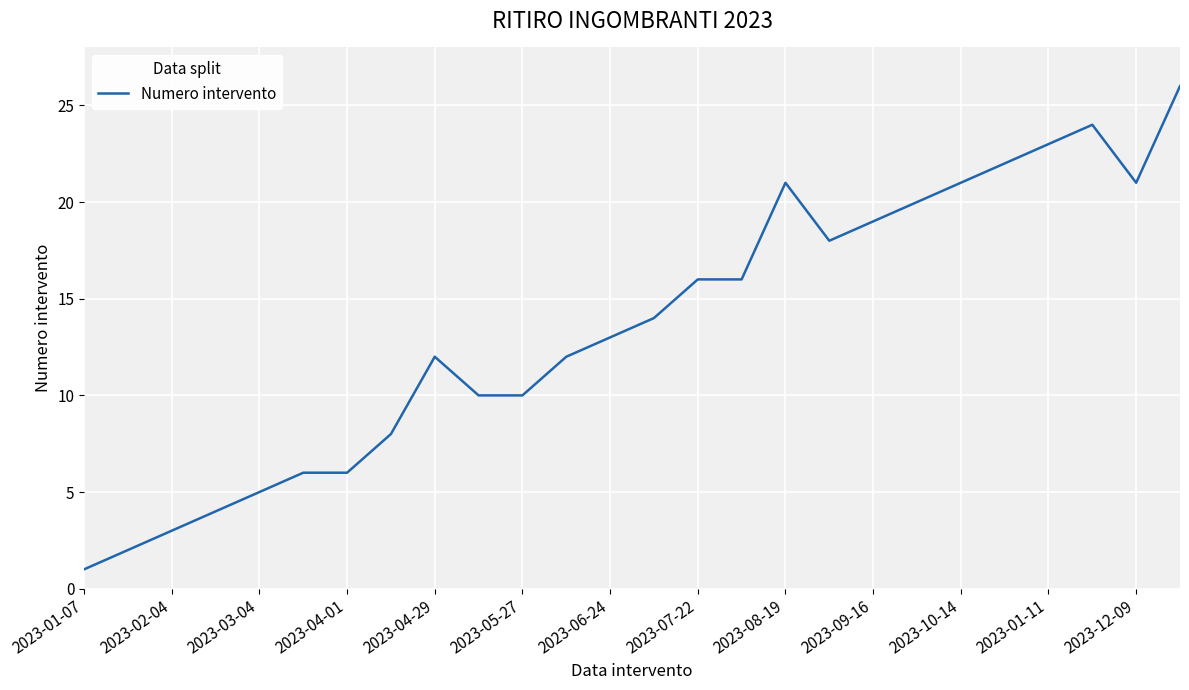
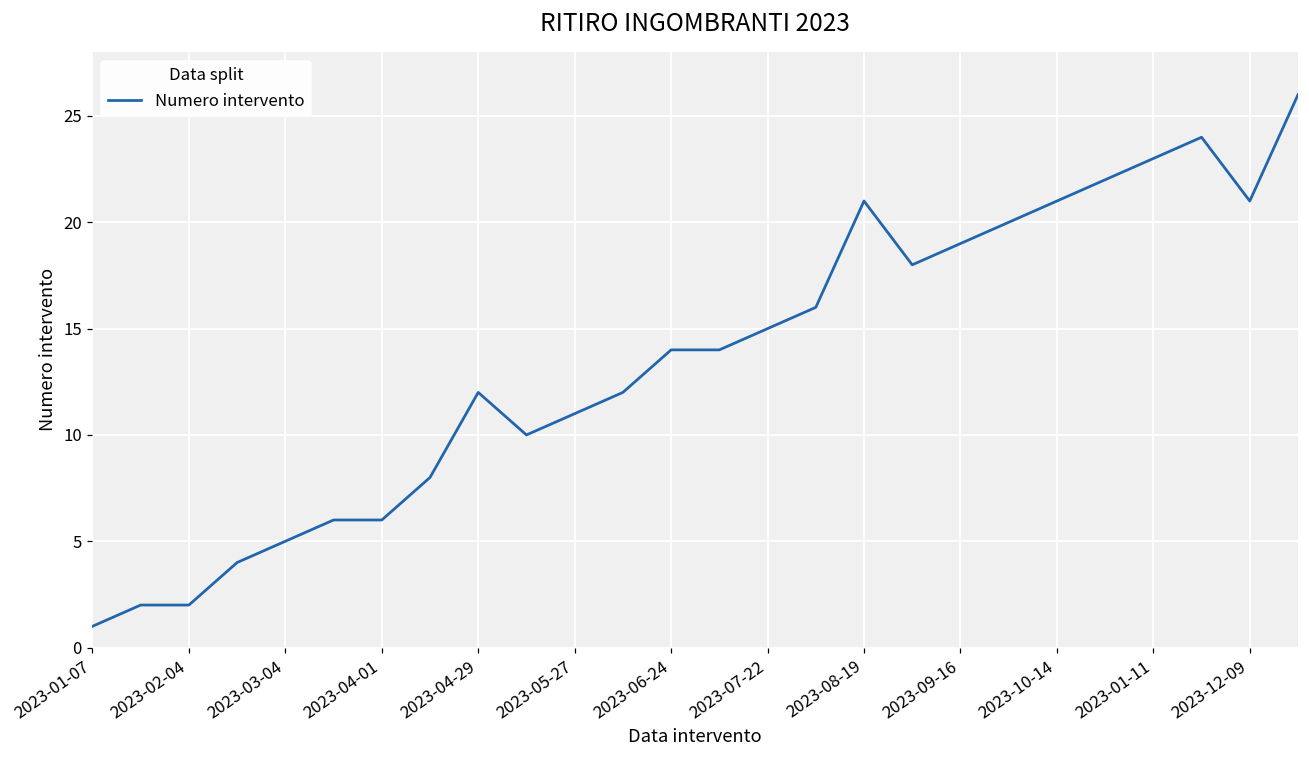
2023-02-04: 3 -> 2
2023-05-27: 10 -> 11
2023-06-24: 13 -> 14
2023-07-22: 16 -> 15
